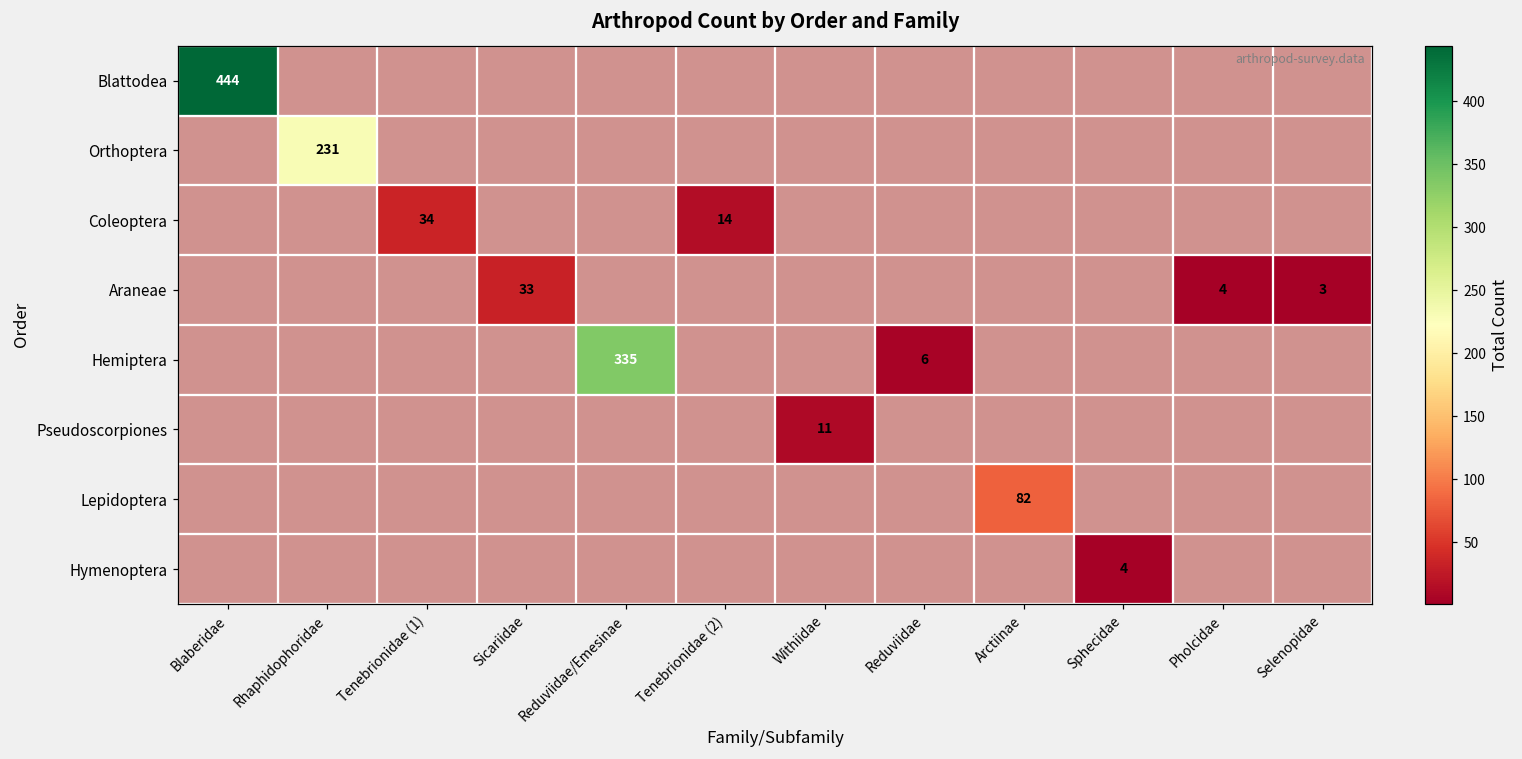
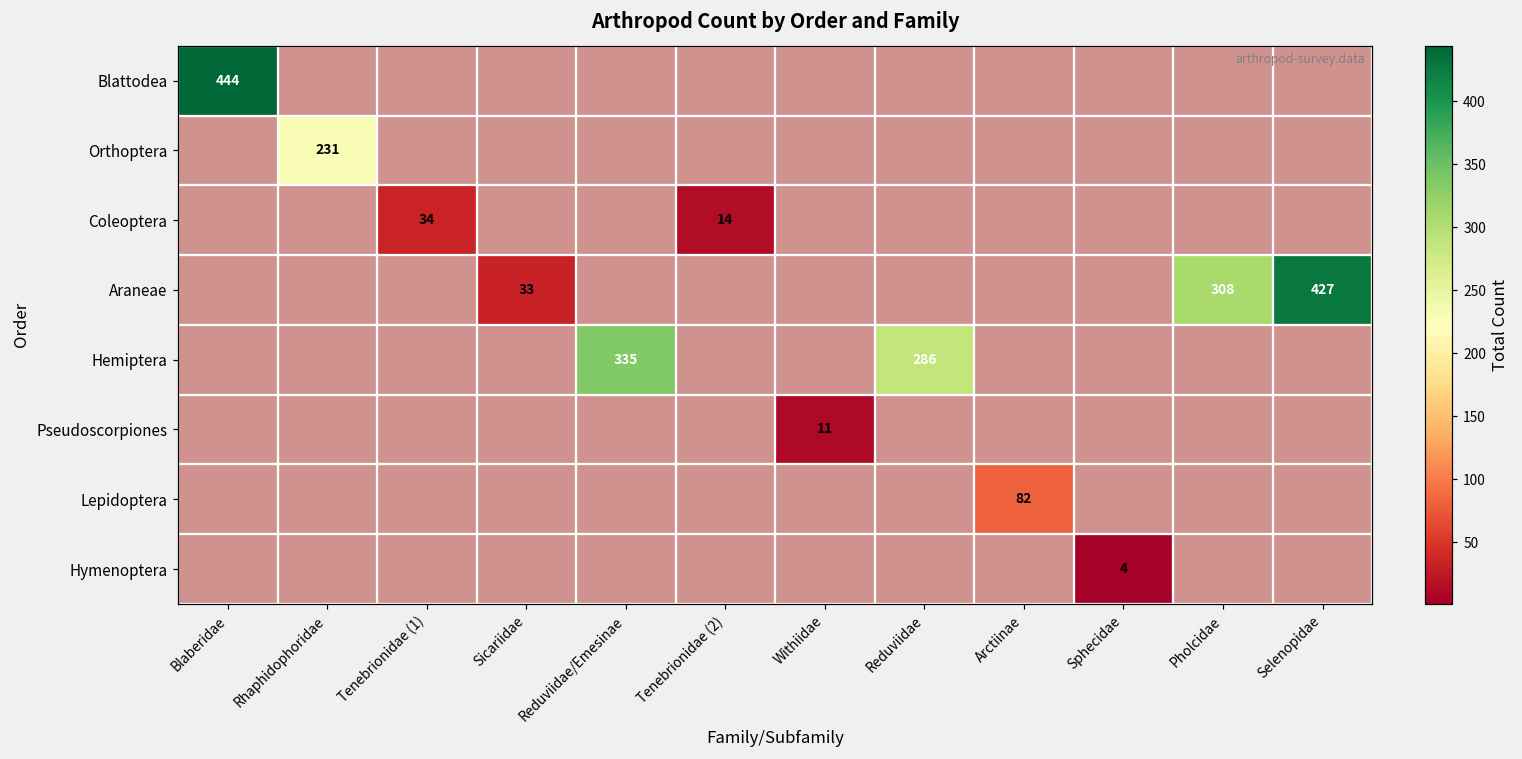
Araneae, Pholcidae: 4 -> 308
Araneae, Selenopidae: 3 -> 427
Hemiptera, Reduviidae: 6 -> 286
